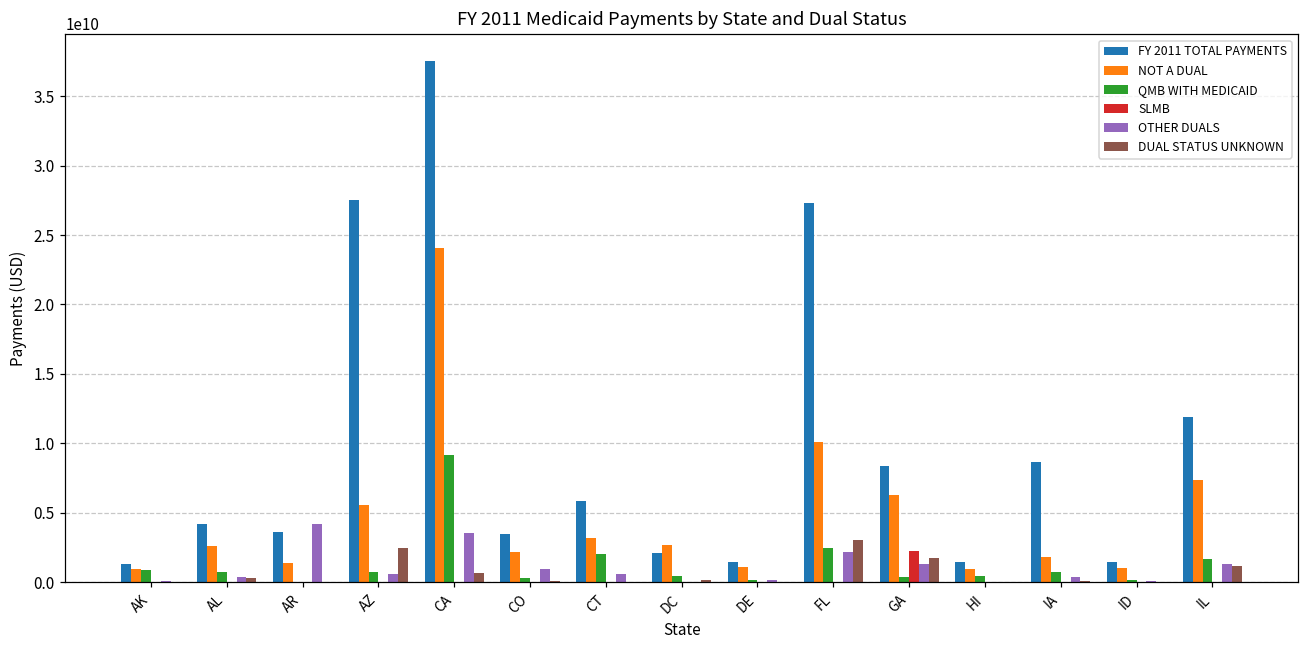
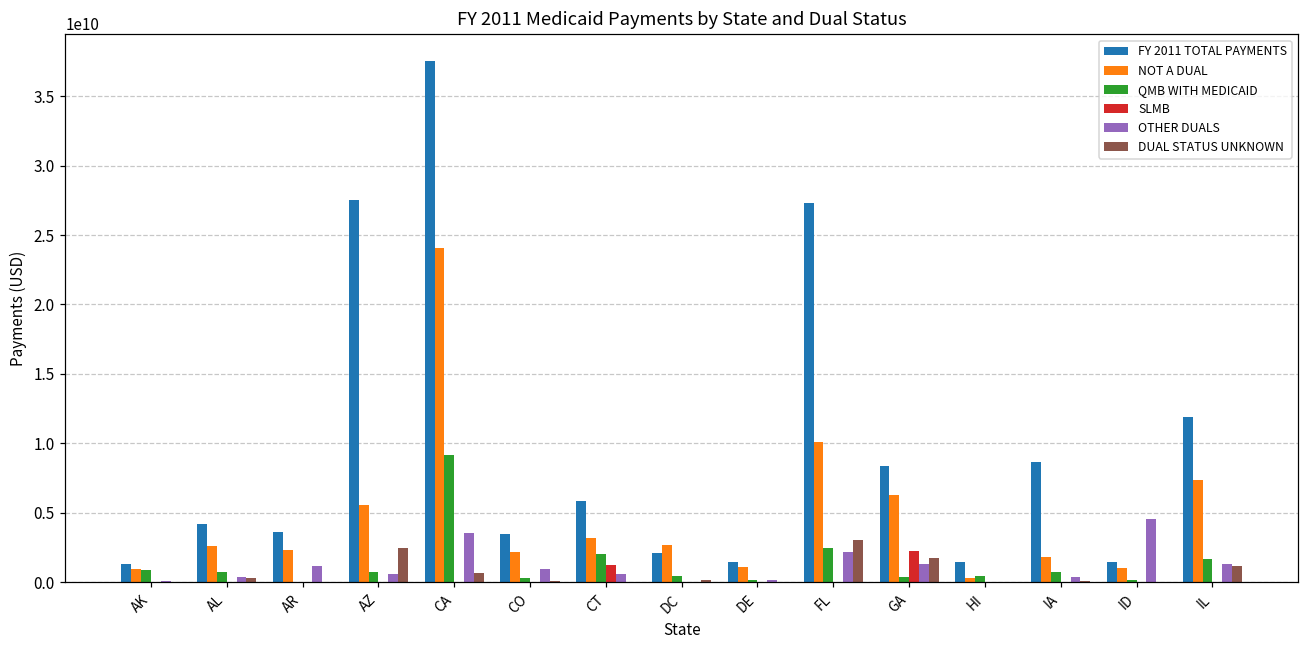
NOT A DUAL, AR: 1400000000 -> 2300000000
OTHER DUALS, AR: 4200000000 -> 1100000000
SLMB, CT: 0 -> 1200000000
NOT A DUAL, HI: 1000000000 -> 300000000
OTHER DUALS, ID: 100000000 -> 4500000000
